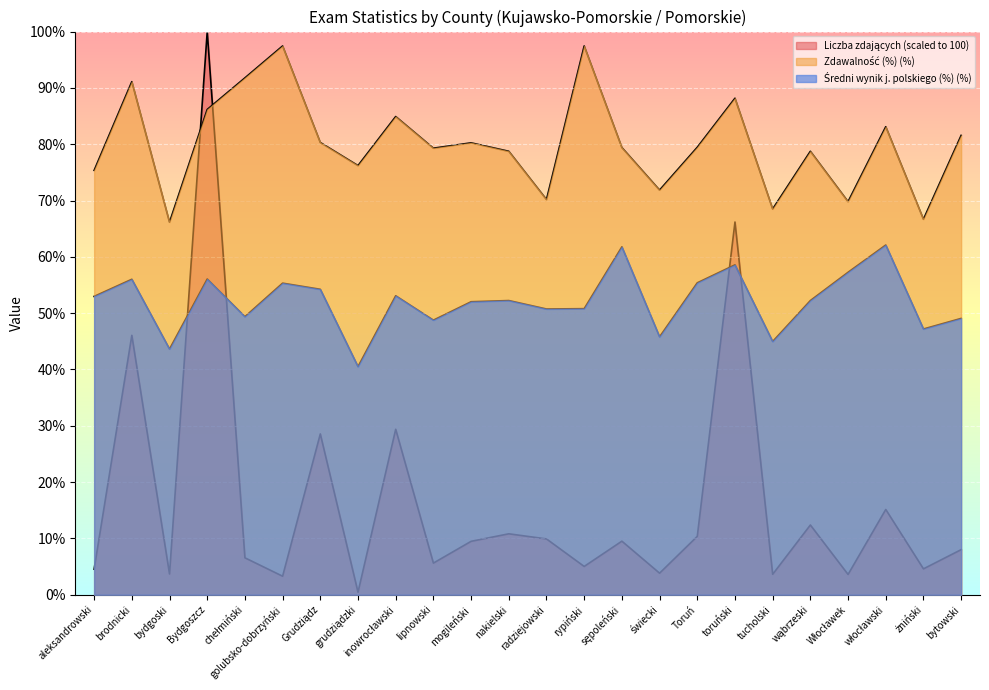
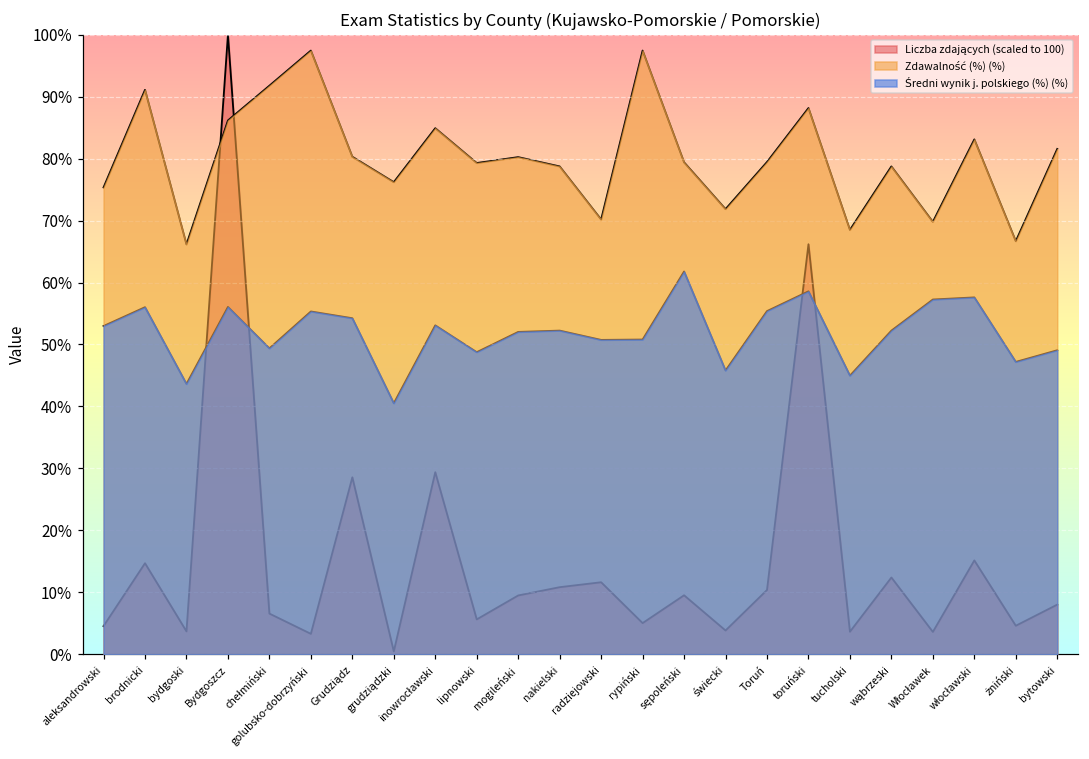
Liczba zdających (scaled to 100), brodnicki: 46% -> 15%
Liczba zdających (scaled to 100), radziejowski: 10% -> 12%
Średni wynik j. polskiego (%) (%), włocławski: 62% -> 58%
